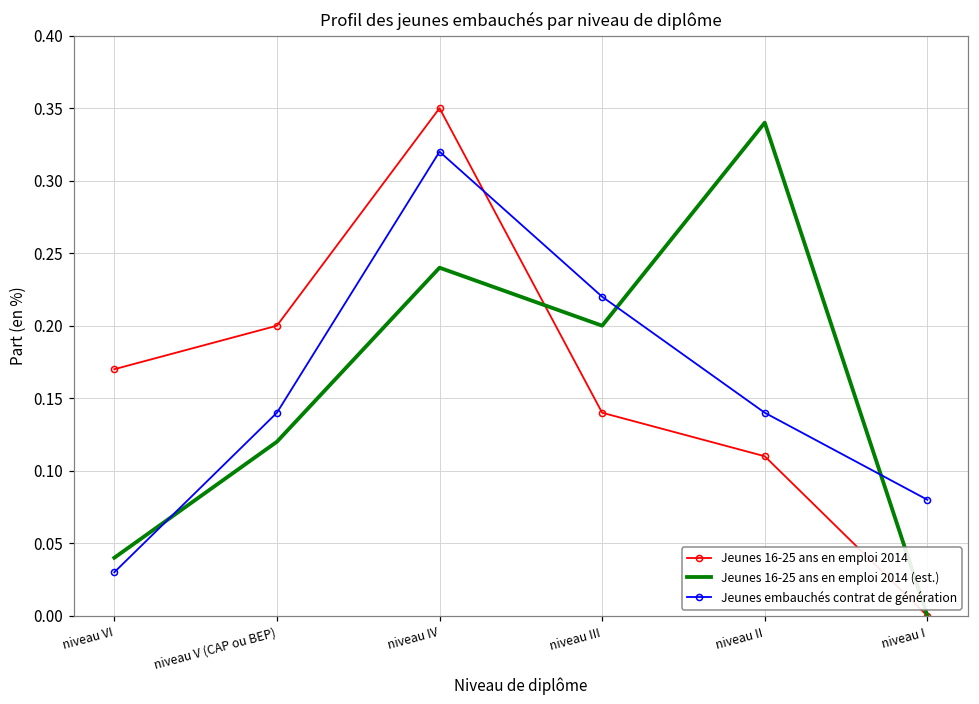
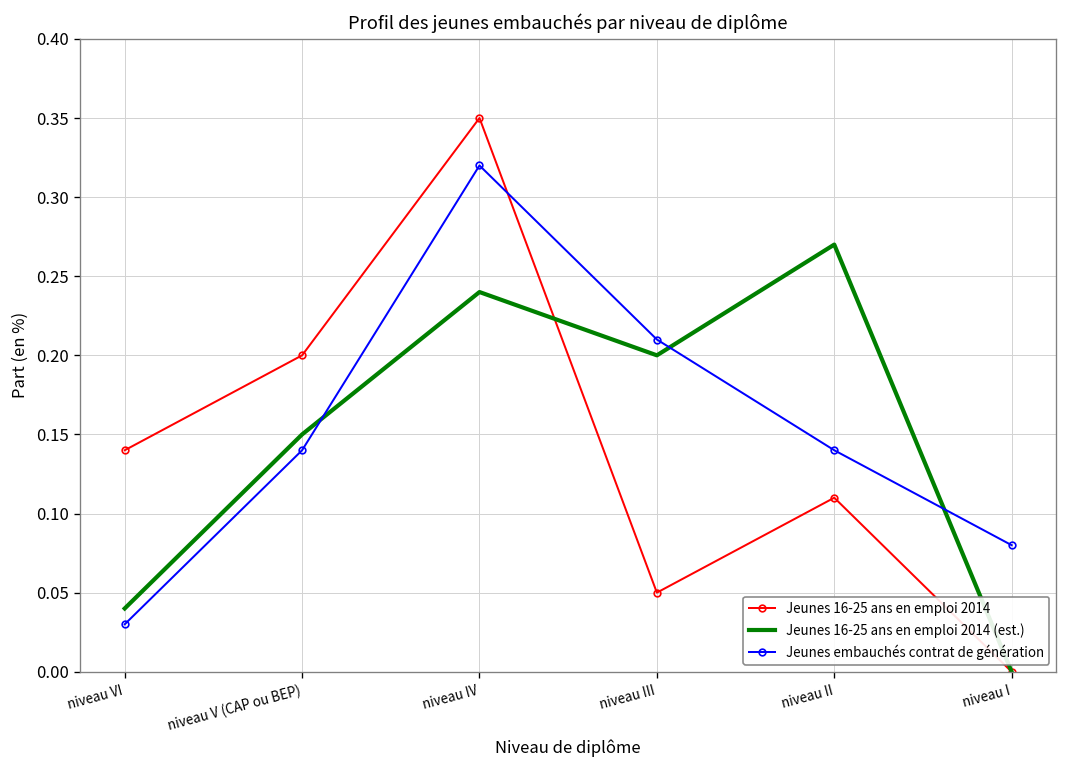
Jeunes 16-25 ans en emploi 2014, niveau VI: 0.17 -> 0.14
Jeunes 16-25 ans en emploi 2014 (est.), niveau V (CAP ou BEP): 0.12 -> 0.15
Jeunes 16-25 ans en emploi 2014, niveau III: 0.14 -> 0.05
Jeunes embauchés contrat de génération, niveau III: 0.22 -> 0.21
Jeunes 16-25 ans en emploi 2014 (est.), niveau II: 0.34 -> 0.27
